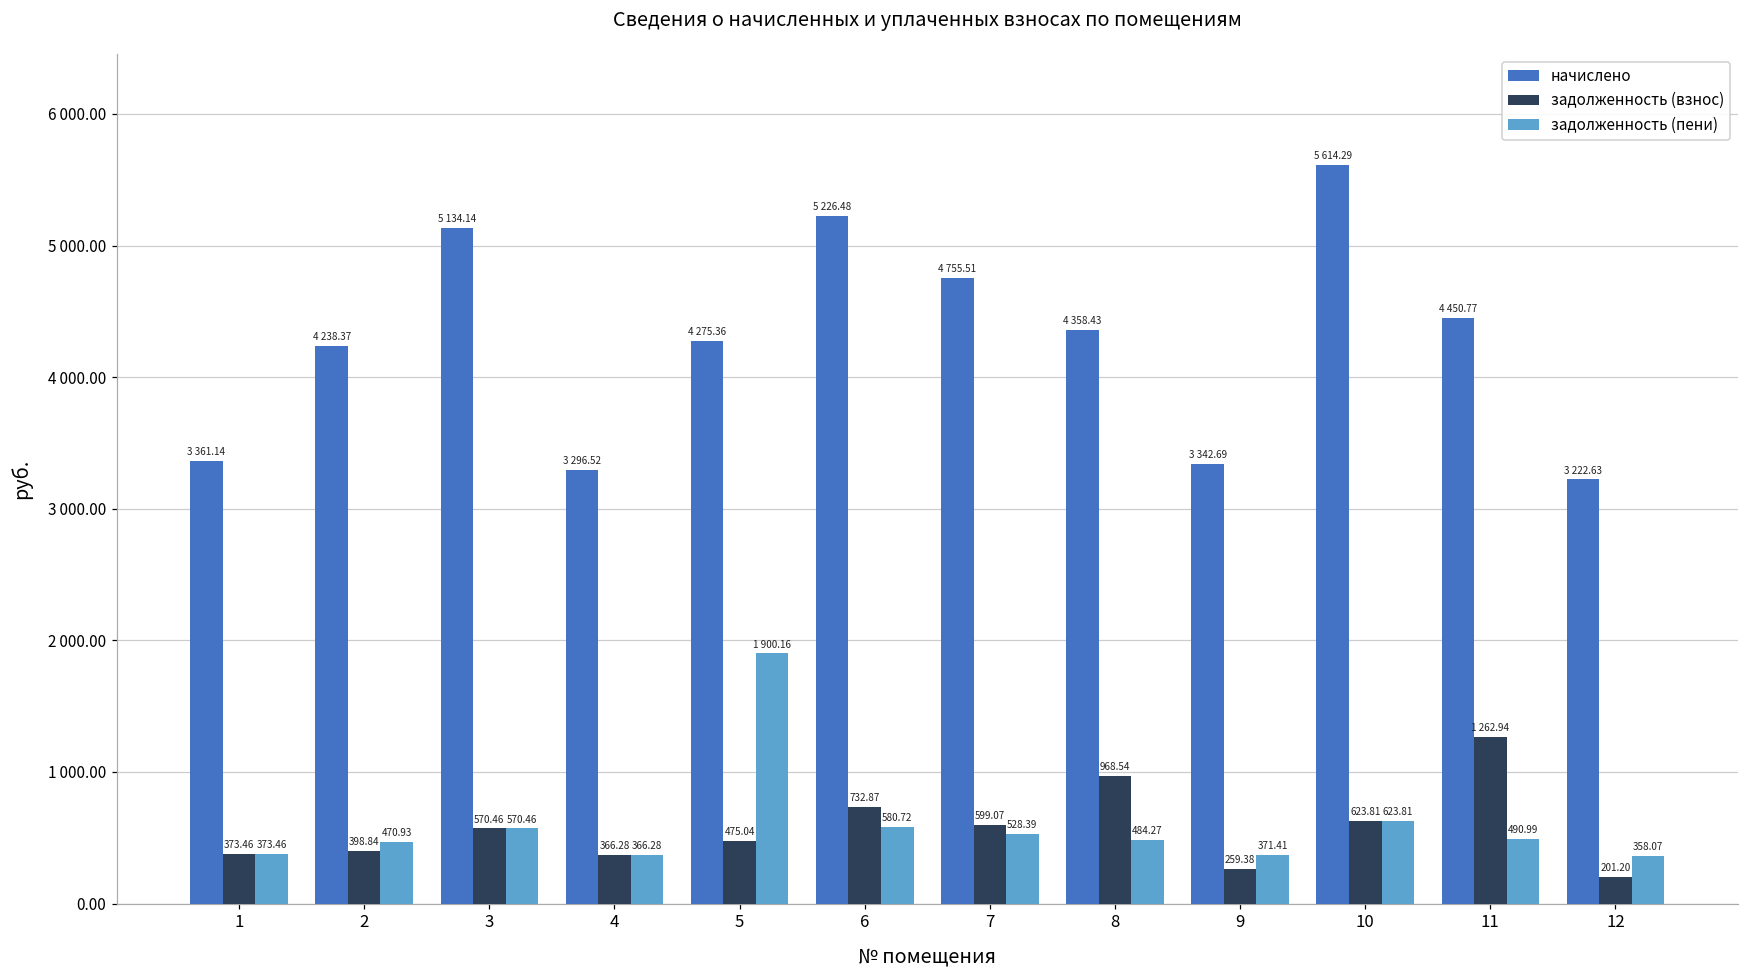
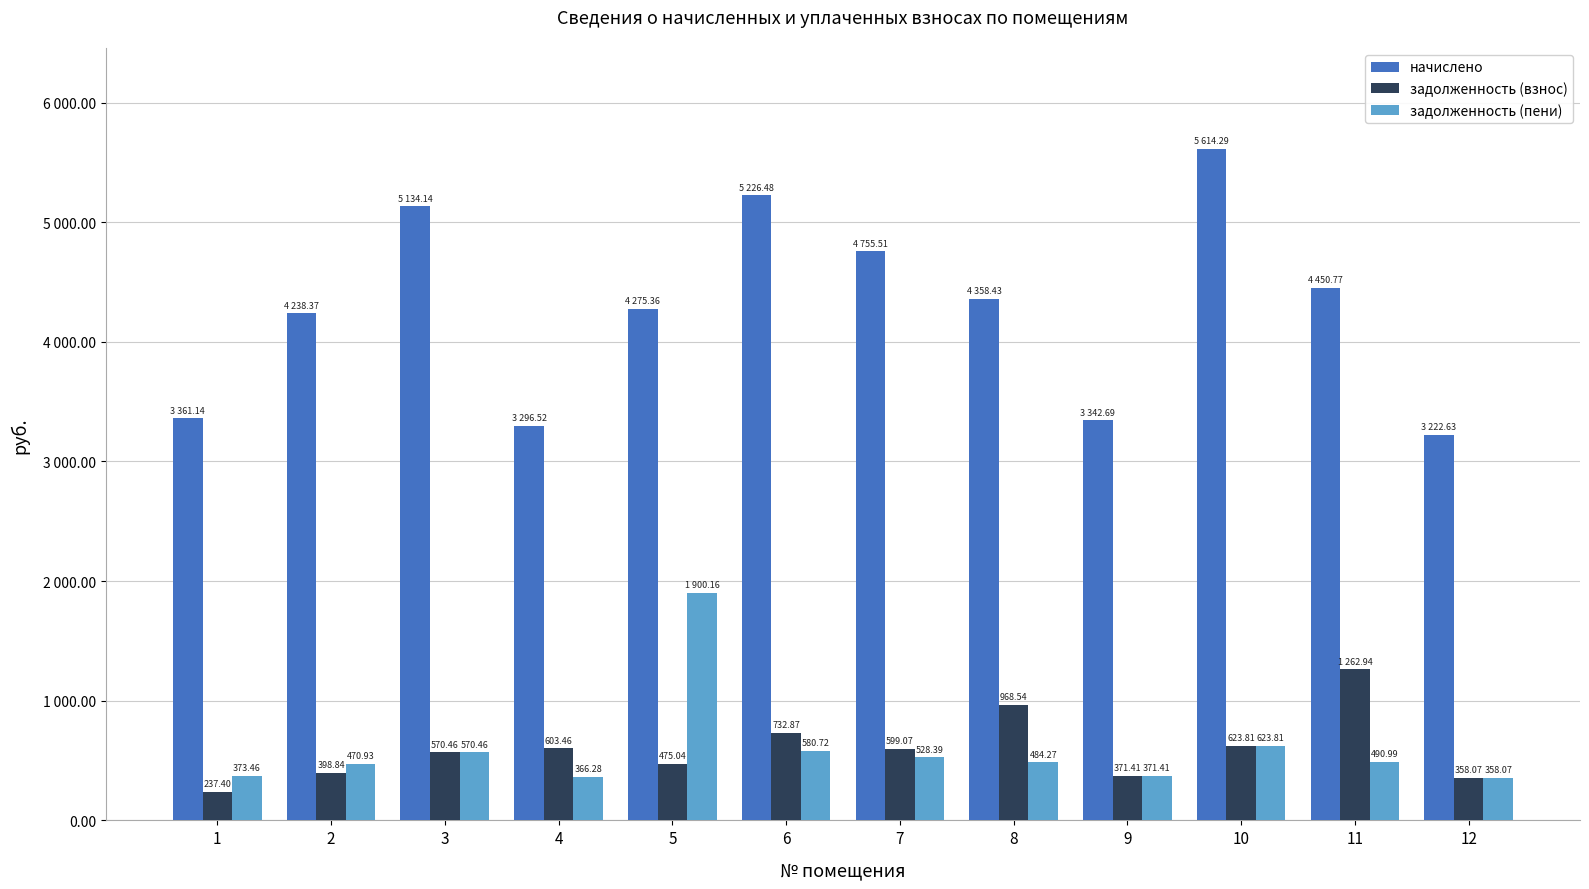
задолженность (взнос), 1: 373.46 -> 237.40
задолженность (взнос), 4: 366.28 -> 603.46
задолженность (взнос), 9: 259.38 -> 371.41
задолженность (взнос), 12: 201.20 -> 358.07
